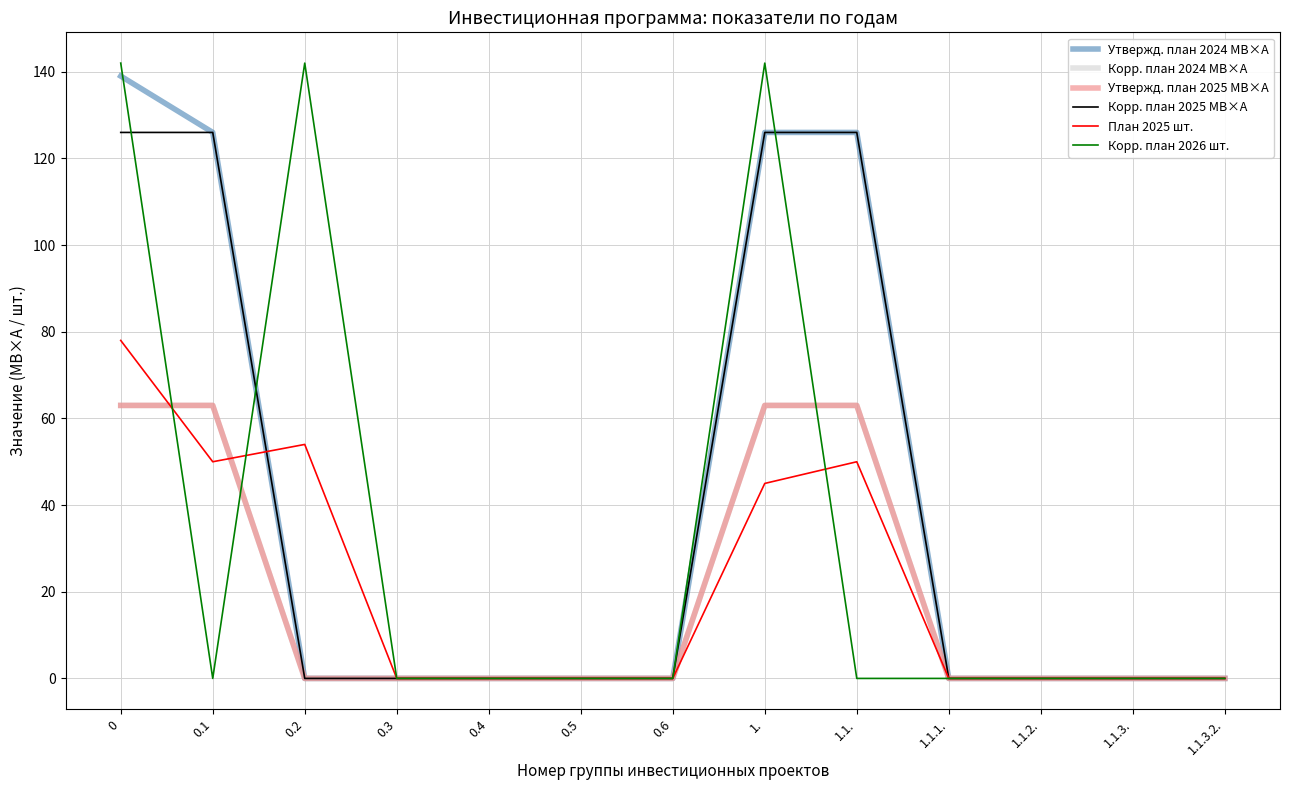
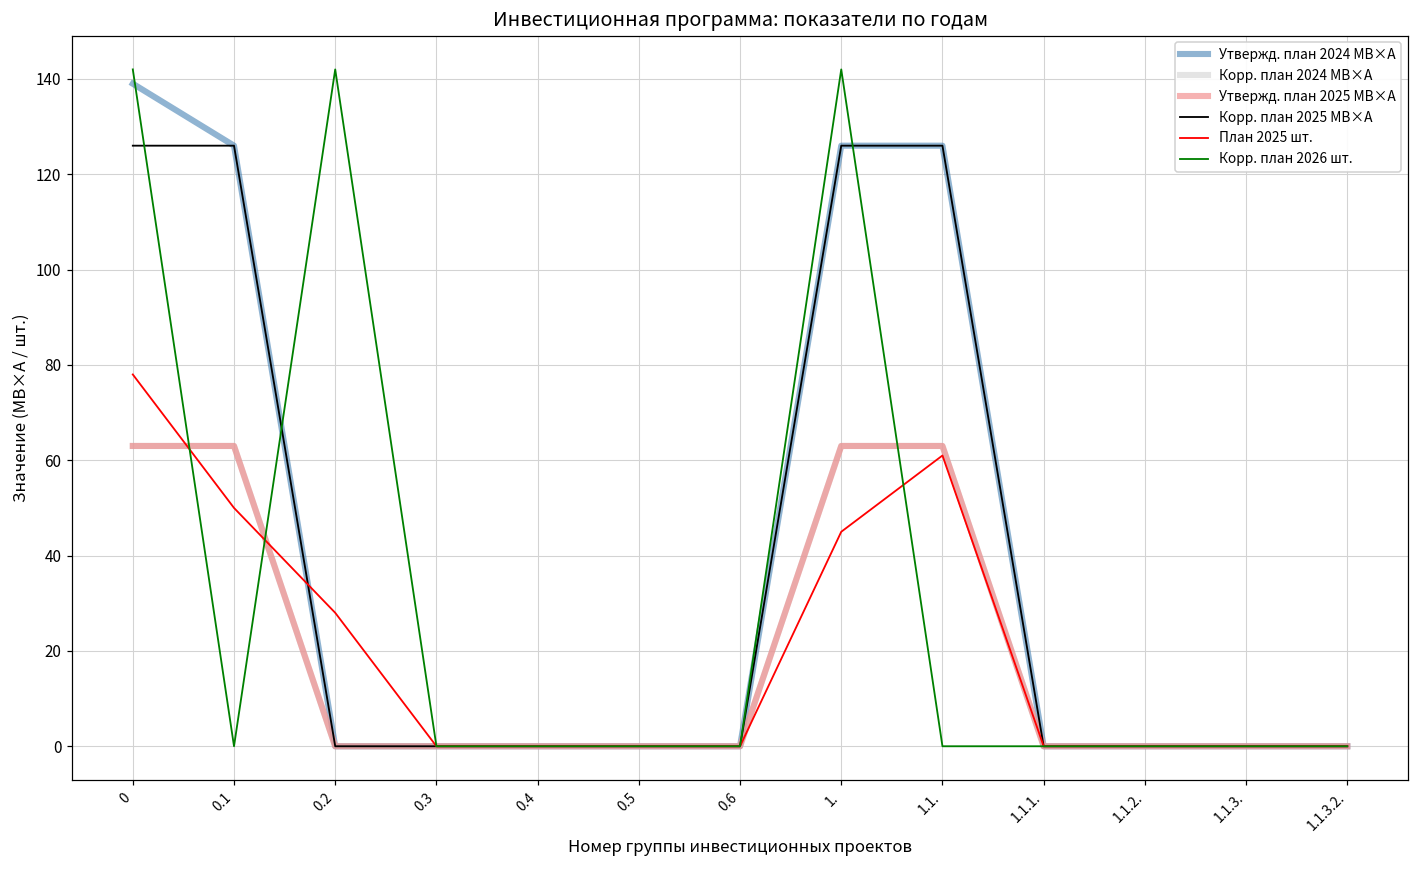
План 2025 шт., 0.2: 54 -> 28
План 2025 шт., 1.1.: 50 -> 61
